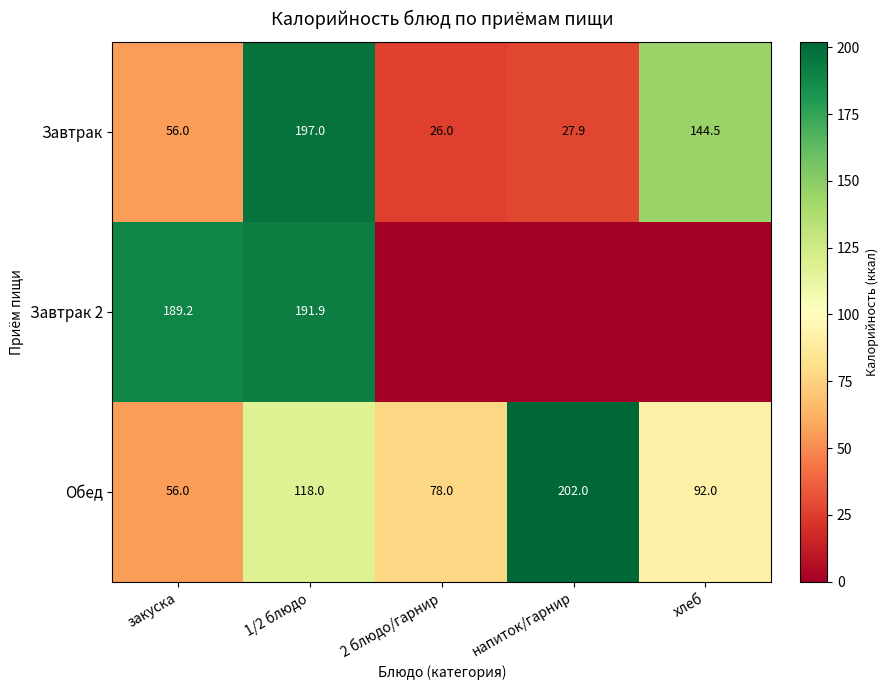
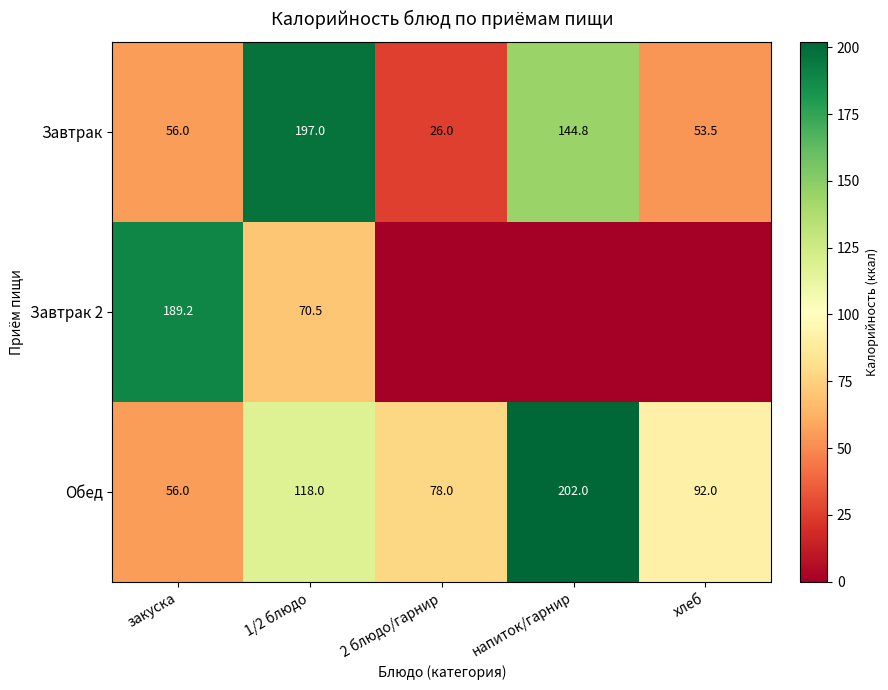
Завтрак, напиток/гарнир: 27.9 -> 144.8
Завтрак, хлеб: 144.5 -> 53.5
Завтрак 2, 1/2 блюдо: 191.9 -> 70.5
